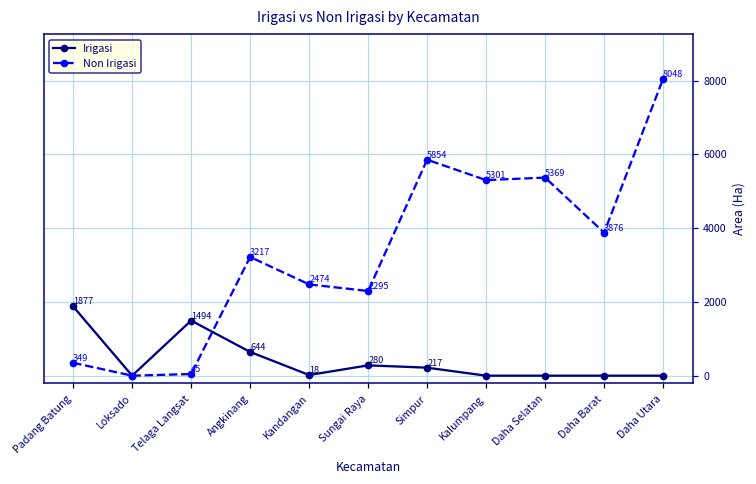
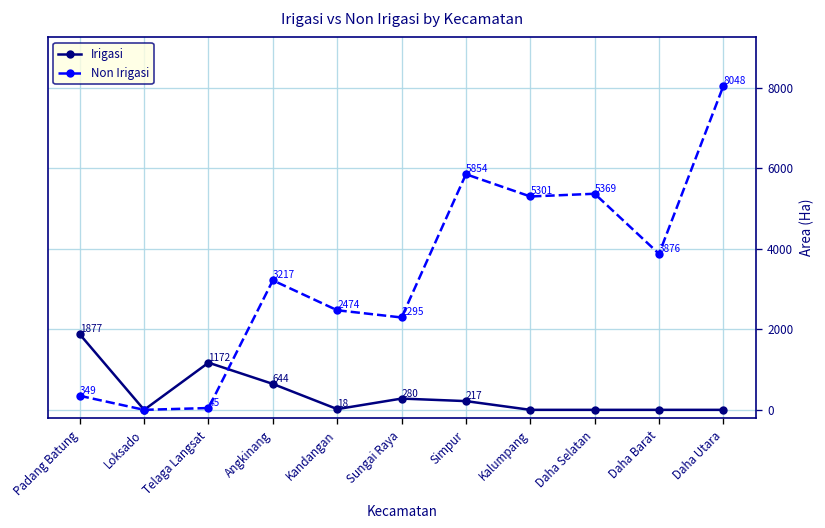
Irigasi, Telaga Langsat: 1494 -> 1172
